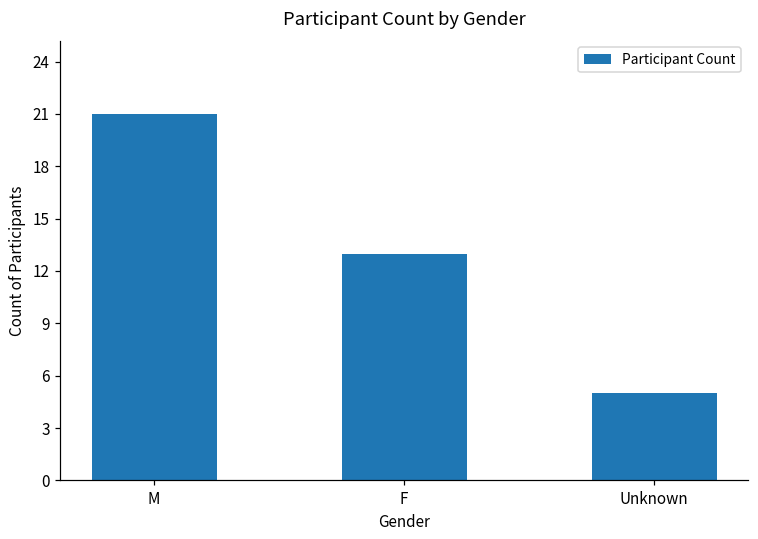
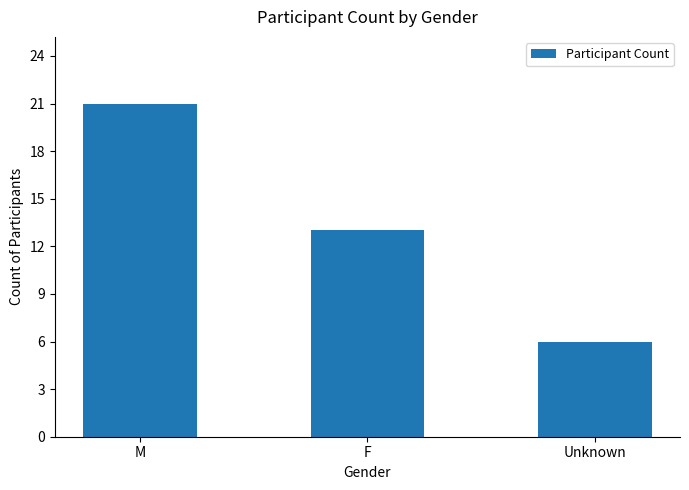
Unknown: 5 -> 6
